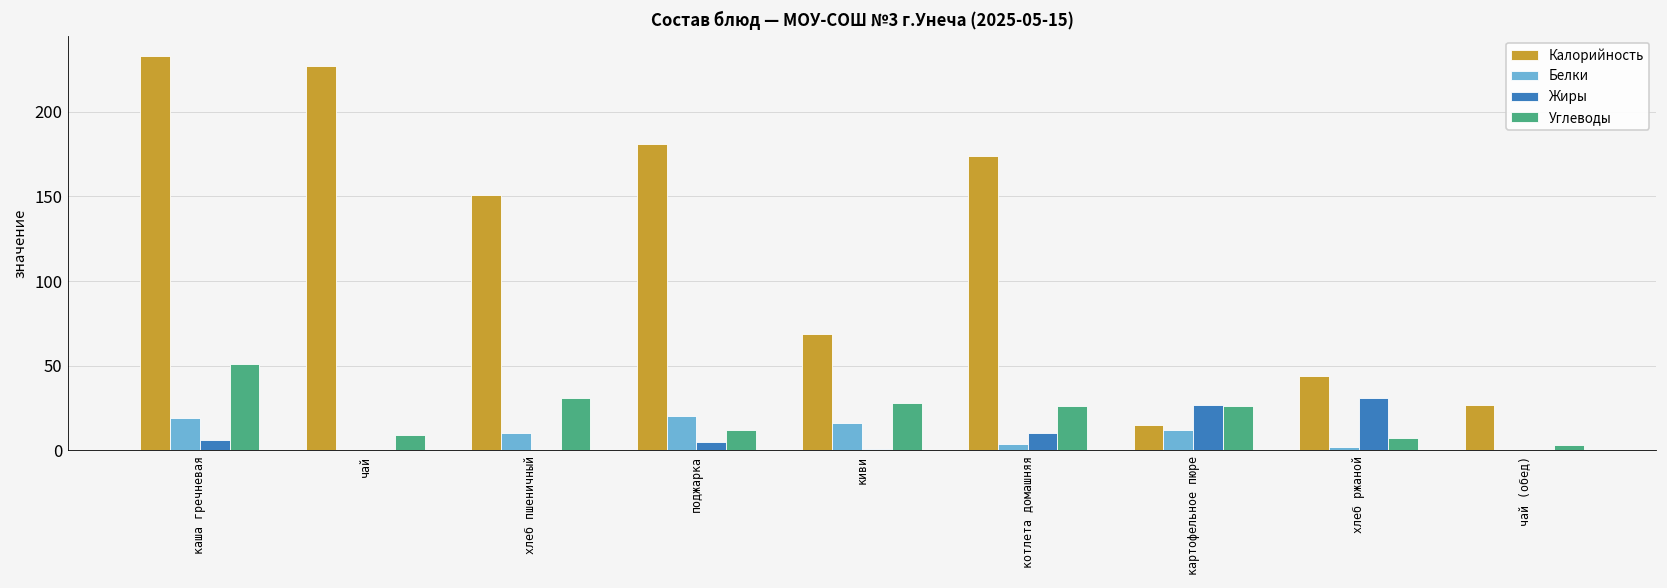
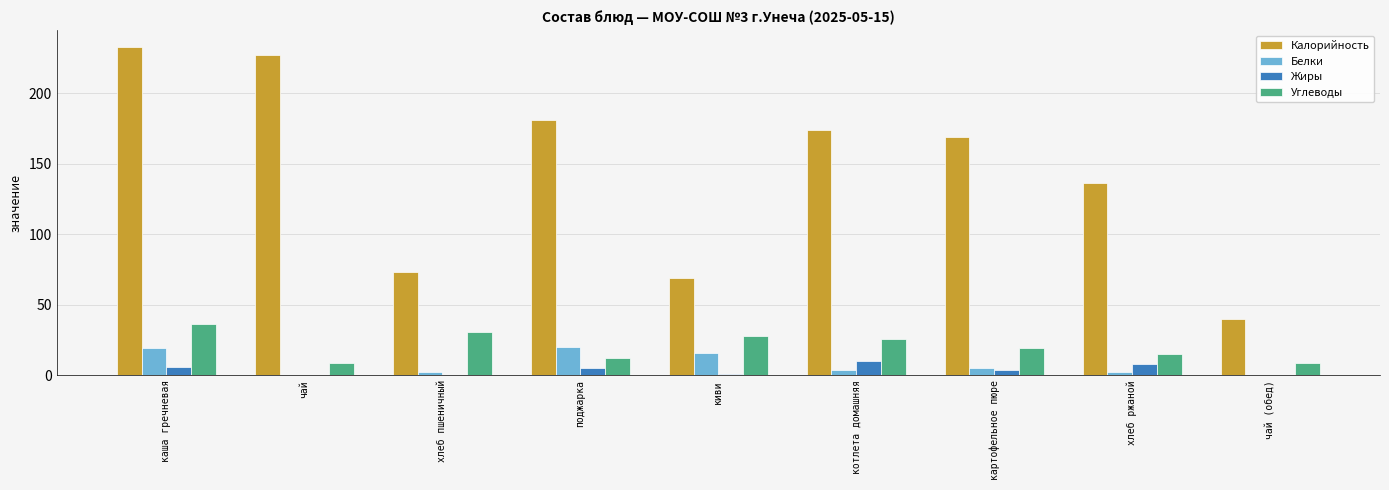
Углеводы, каша гречневая: 51 -> 36
Калорийность, хлеб пшеничный: 151 -> 73
Белки, хлеб пшеничный: 10 -> 2
Калорийность, картофельное пюре: 15 -> 169
Белки, картофельное пюре: 12 -> 5
Жиры, картофельное пюре: 27 -> 4
Углеводы, картофельное пюре: 26 -> 19
Калорийность, хлеб ржаной: 44 -> 136
Жиры, хлеб ржаной: 31 -> 8
Углеводы, хлеб ржаной: 7 -> 15
Калорийность, чай (обед): 27 -> 40
Углеводы, чай (обед): 3 -> 9
